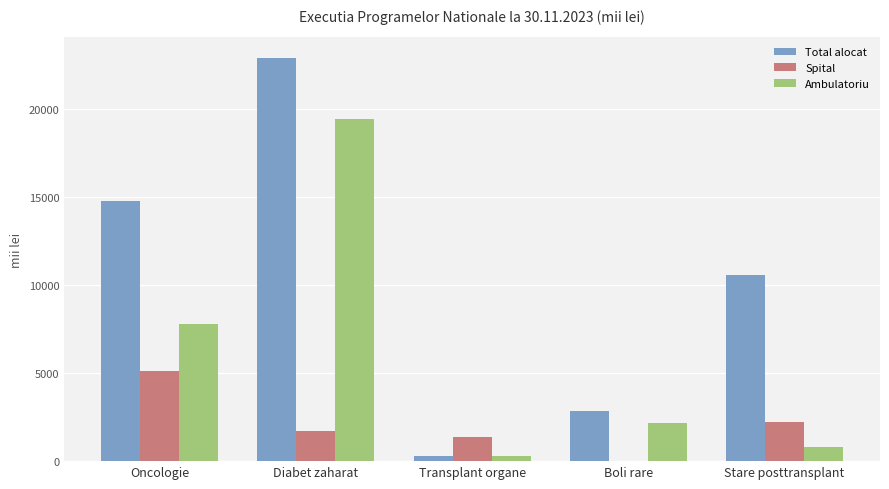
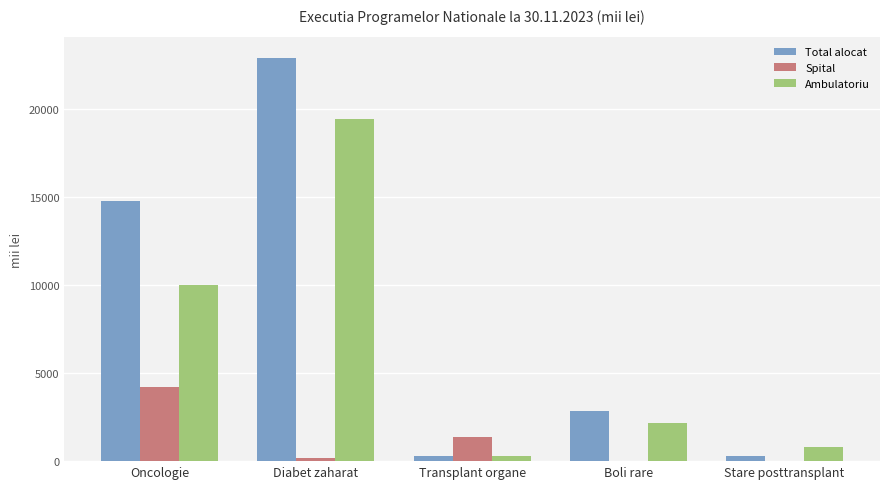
Spital, Oncologie: 5100 -> 4200
Ambulatoriu, Oncologie: 7800 -> 10000
Spital, Diabet zaharat: 1700 -> 200
Total alocat, Stare posttransplant: 10600 -> 300
Spital, Stare posttransplant: 2200 -> 0
